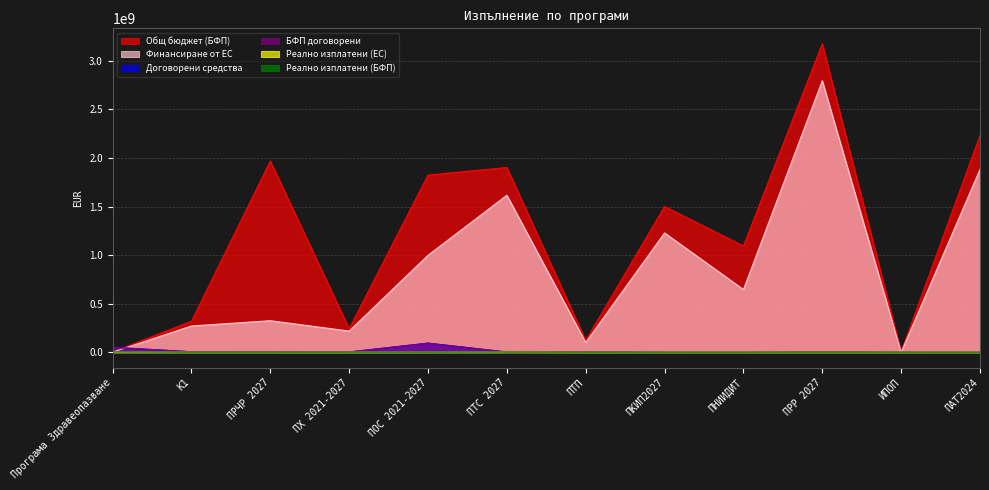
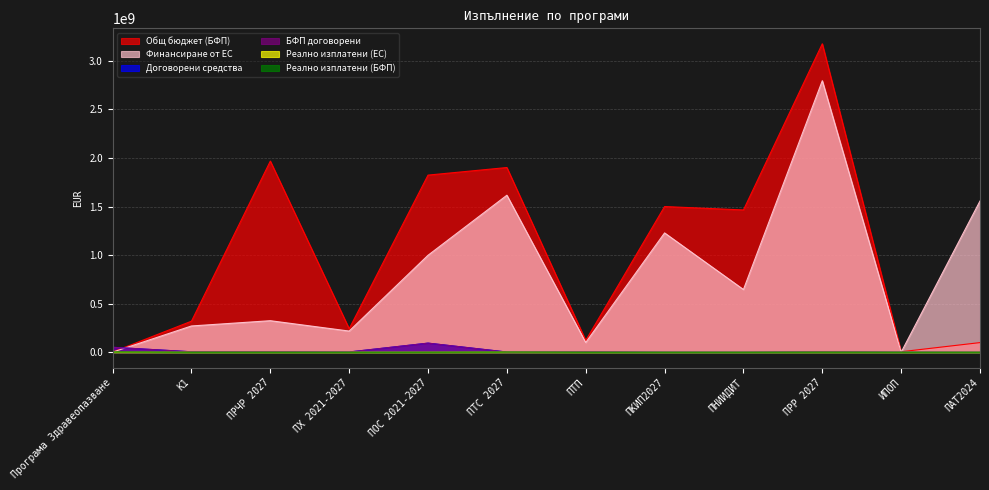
Общ бюджет (БФП), ПНИИДИТ: 1100000000 -> 1500000000
Общ бюджет (БФП), ПАТ2024: 2200000000 -> 100000000
Финансиране от ЕС, ПАТ2024: 1900000000 -> 1600000000
